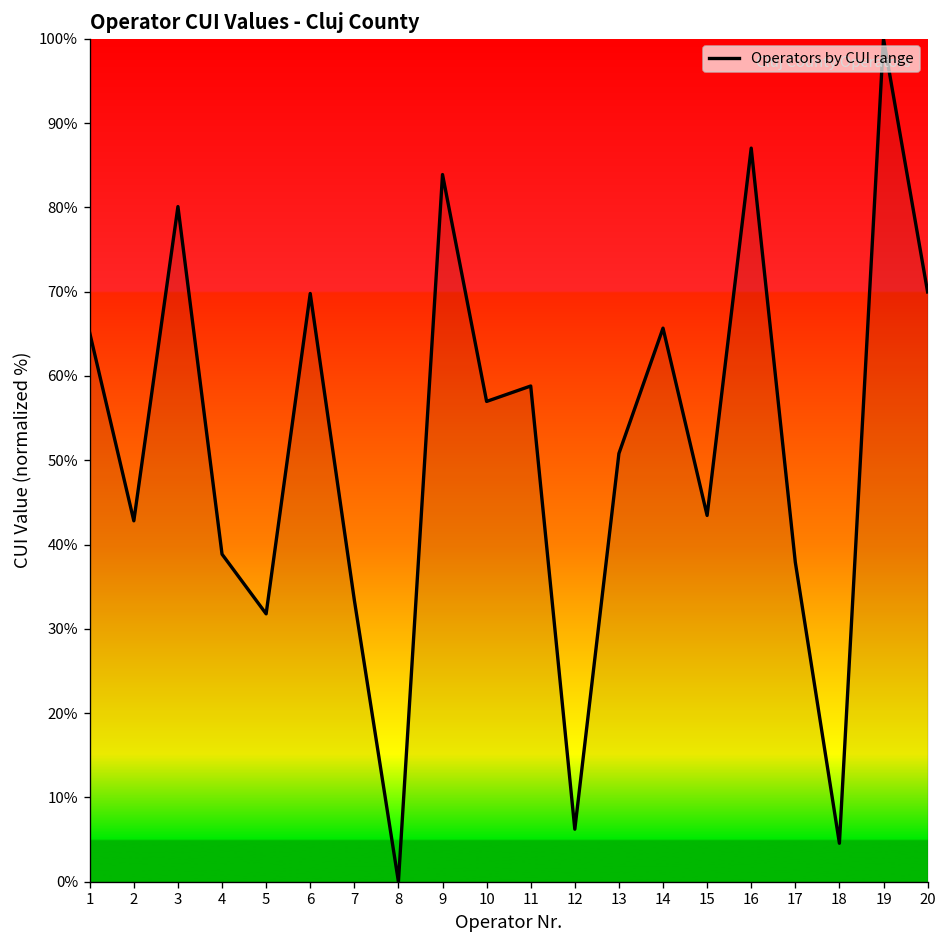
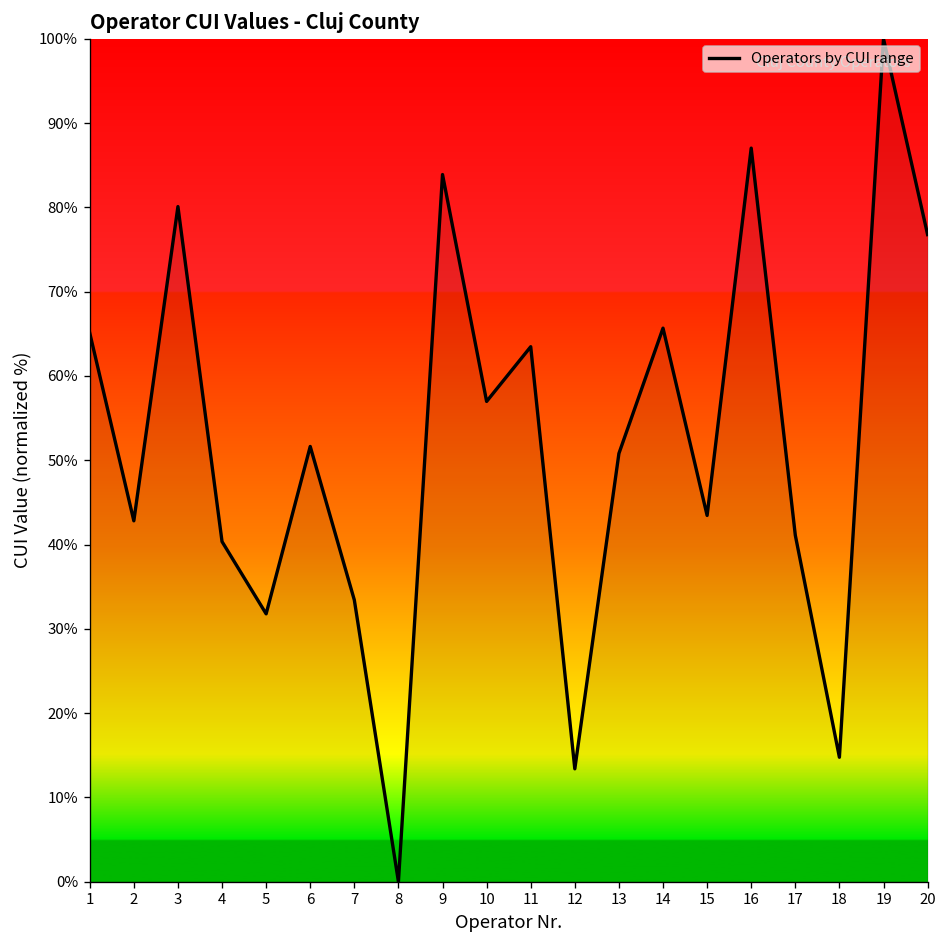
4: 39% -> 40%
6: 70% -> 52%
11: 59% -> 63%
12: 6% -> 13%
17: 38% -> 41%
18: 5% -> 15%
20: 70% -> 77%
